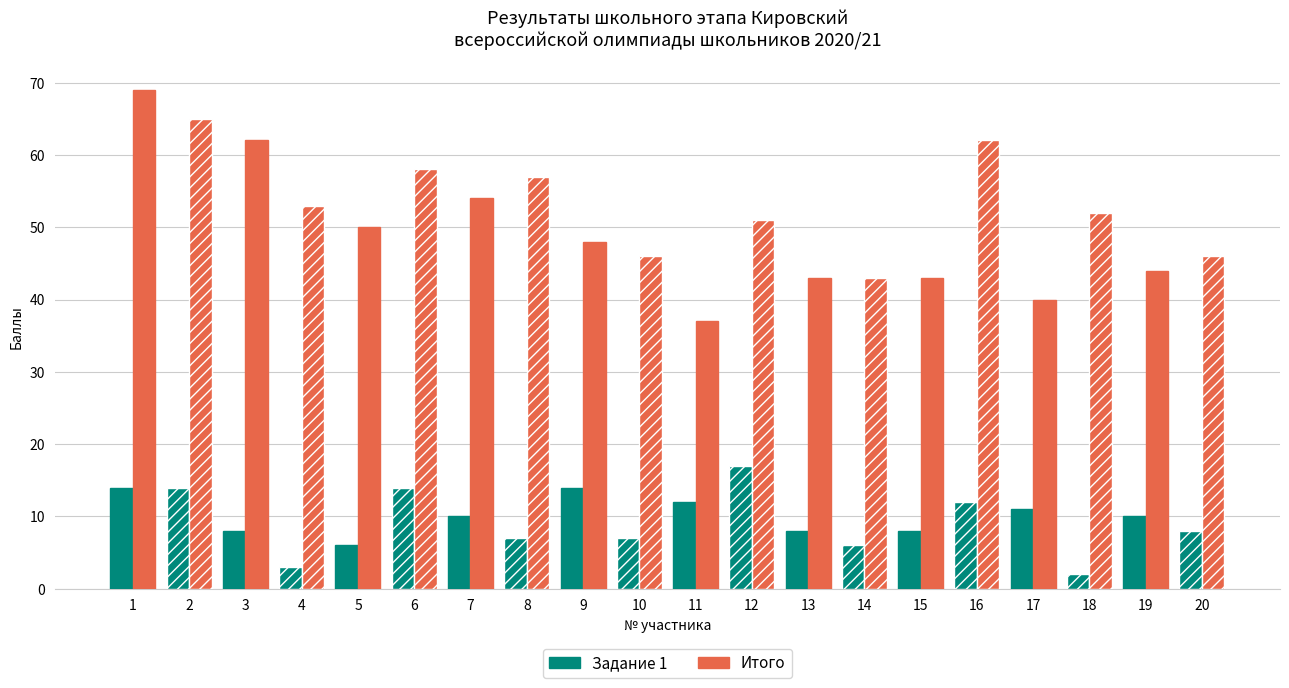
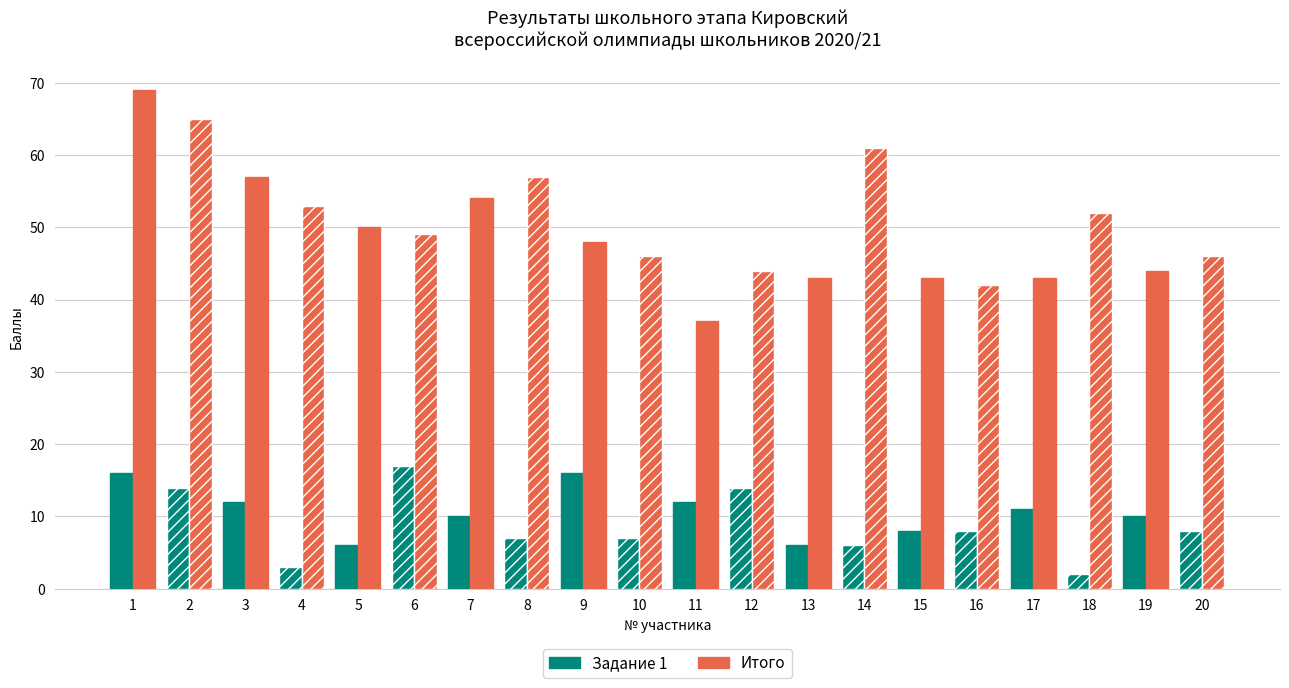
Задание 1, 1: 14 -> 16
Задание 1, 3: 8 -> 12
Итого, 3: 62 -> 57
Задание 1, 6: 14 -> 17
Итого, 6: 58 -> 49
Задание 1, 9: 14 -> 16
Задание 1, 12: 17 -> 14
Итого, 12: 51 -> 44
Задание 1, 13: 8 -> 6
Итого, 14: 43 -> 61
Задание 1, 16: 12 -> 8
Итого, 16: 62 -> 42
Итого, 17: 40 -> 43
